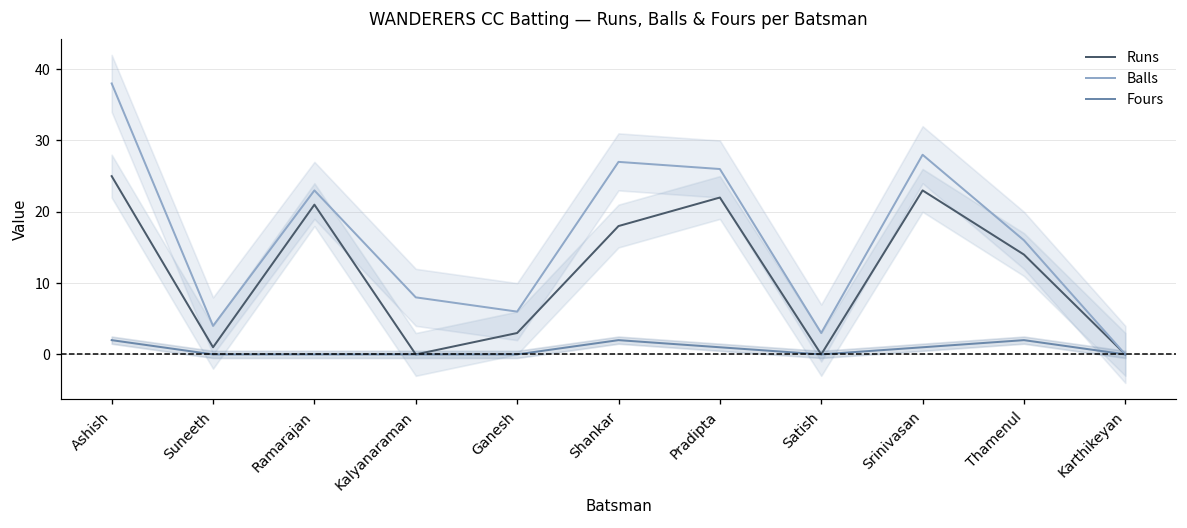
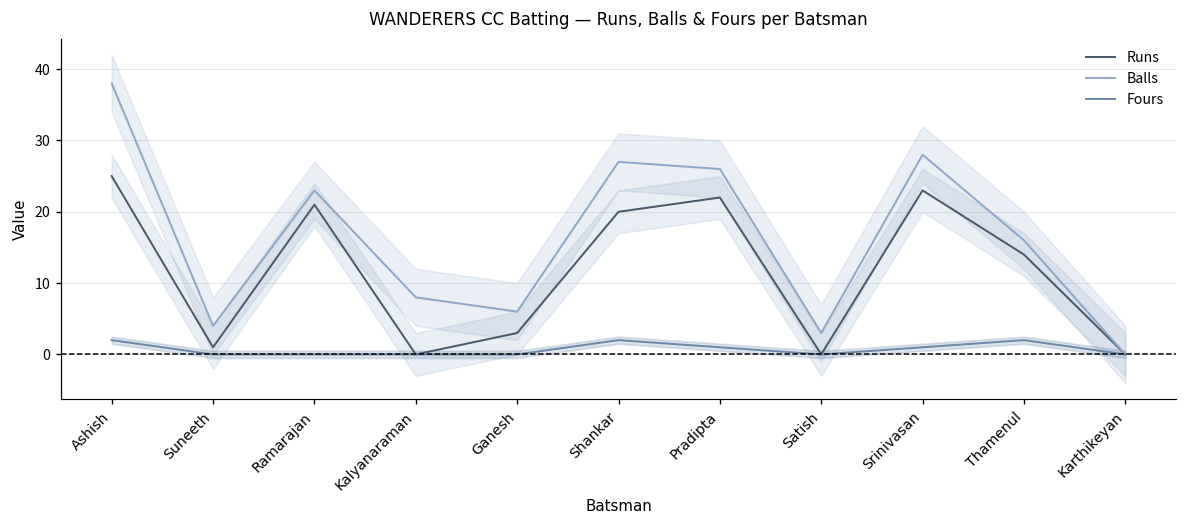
Runs, Shankar: 18 -> 20
